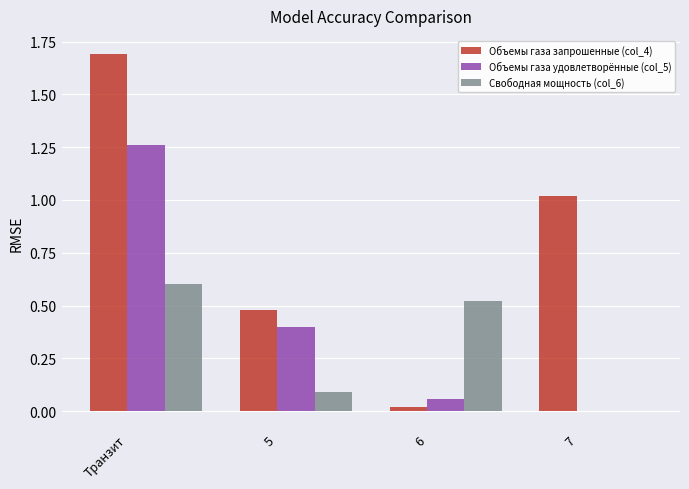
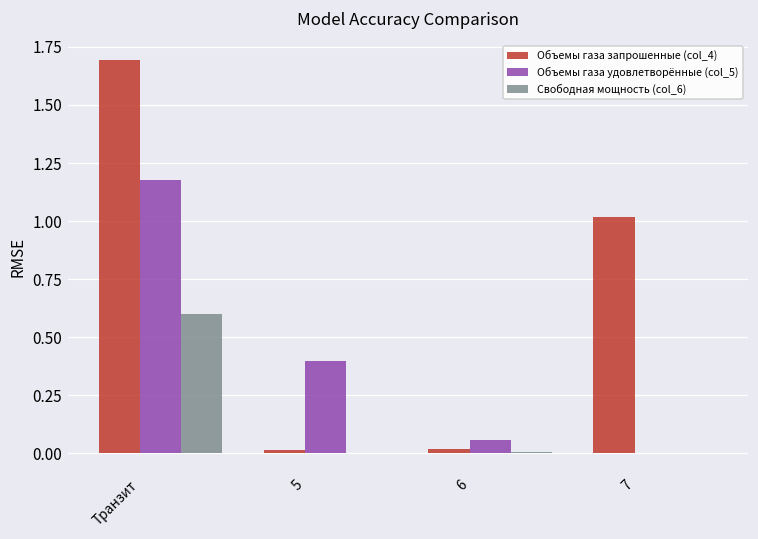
Объемы газа удовлетворённые (col_5), Транзит: 1.26 -> 1.18
Объемы газа запрошенные (col_4), 5: 0.48 -> 0.01
Свободная мощность (col_6), 5: 0.09 -> 0.00
Свободная мощность (col_6), 6: 0.52 -> 0.01
